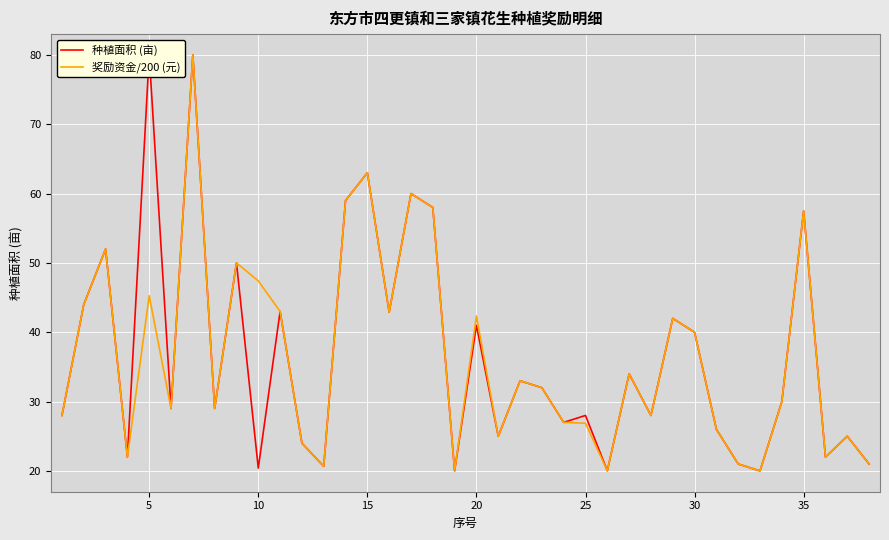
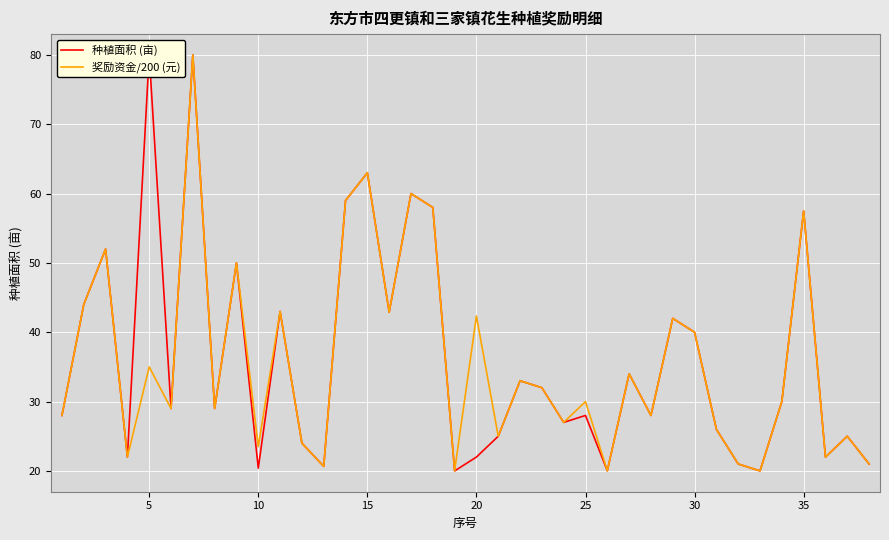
奖励资金/200 (元), 5: 45 -> 35
奖励资金/200 (元), 10: 47 -> 24
种植面积 (亩), 20: 41 -> 22
奖励资金/200 (元), 25: 27 -> 30
